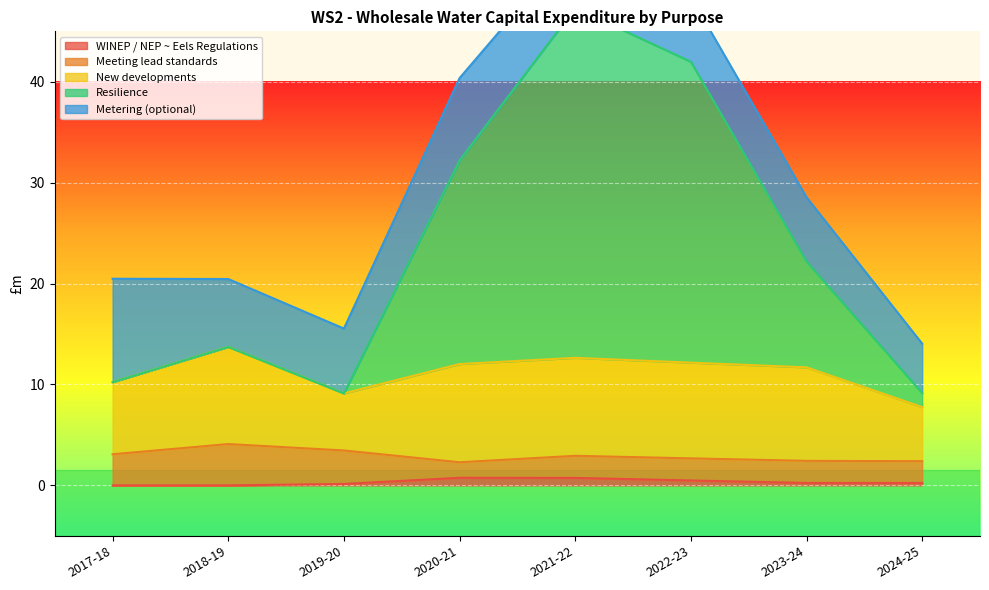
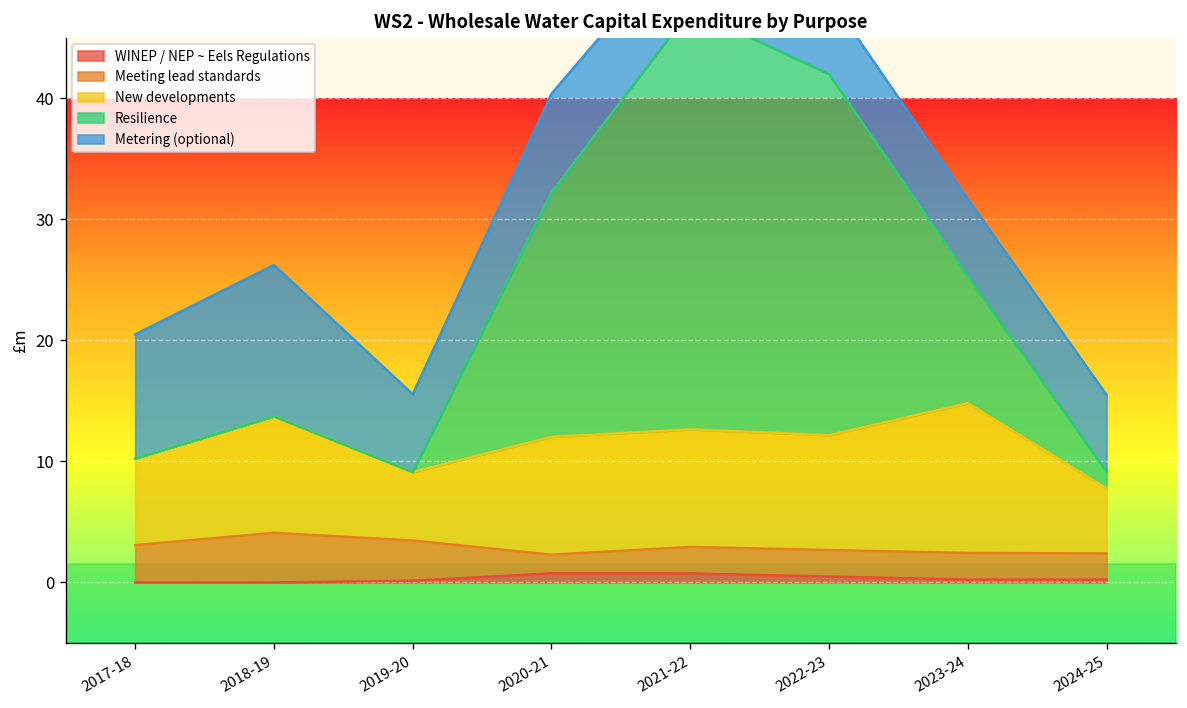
Metering (optional), 2018-19: 6.7 -> 12.5
New developments, 2023-24: 9.3 -> 12.4
Metering (optional), 2024-25: 4.9 -> 6.3
